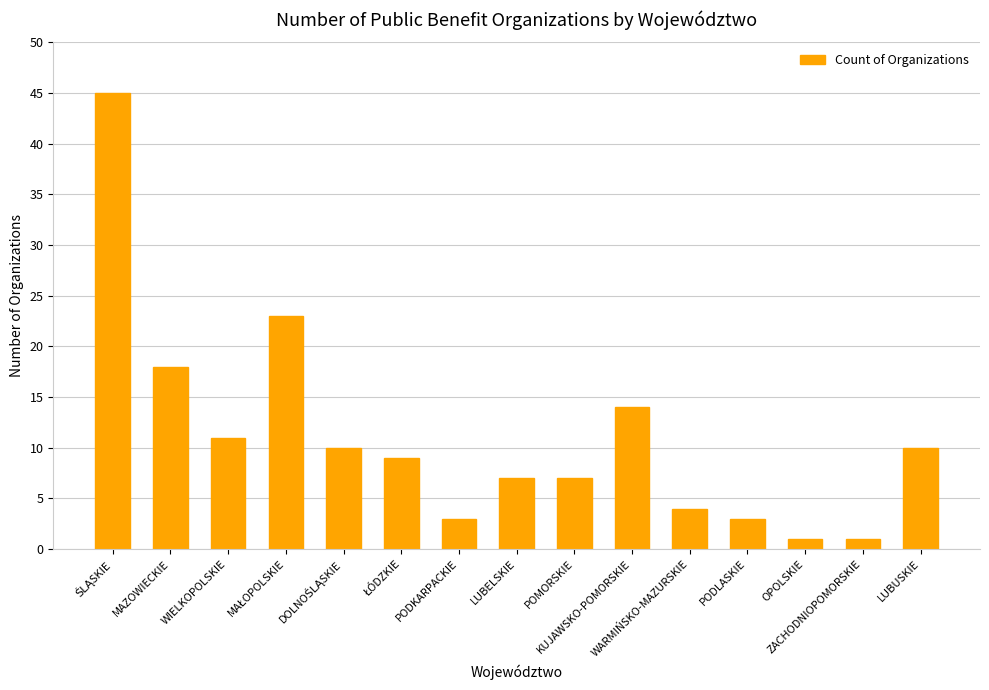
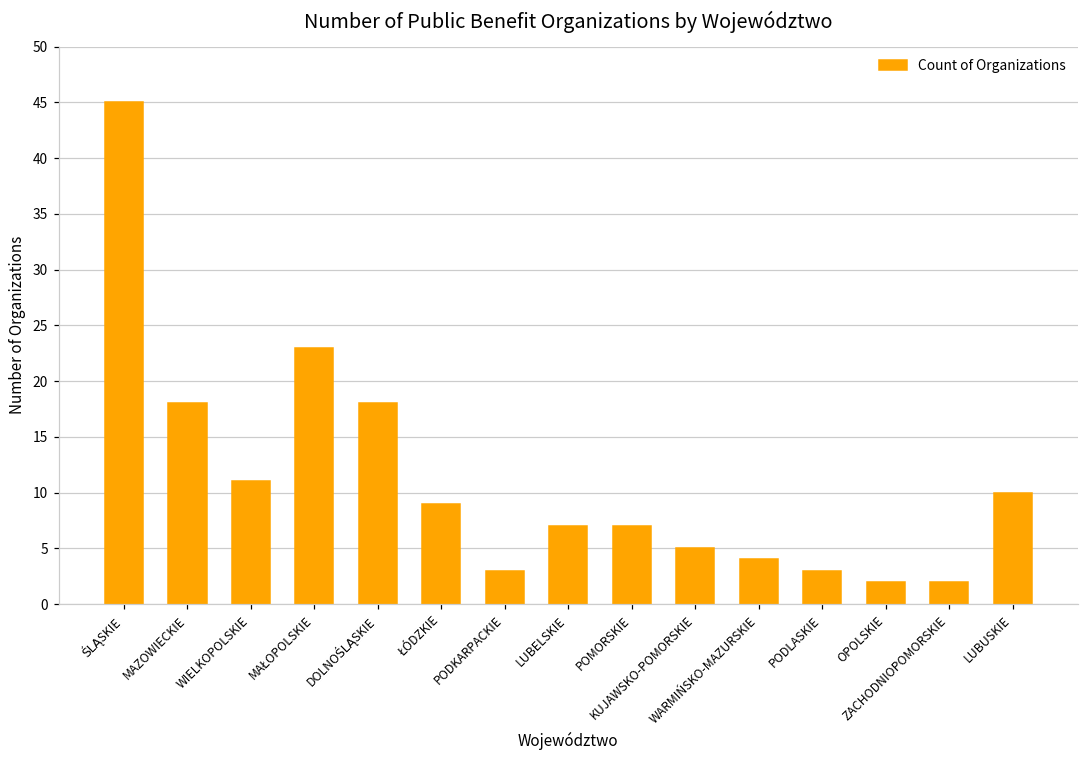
DOLNOŚLĄSKIE: 10 -> 18
KUJAWSKO-POMORSKIE: 14 -> 5
OPOLSKIE: 1 -> 2
ZACHODNIOPOMORSKIE: 1 -> 2
